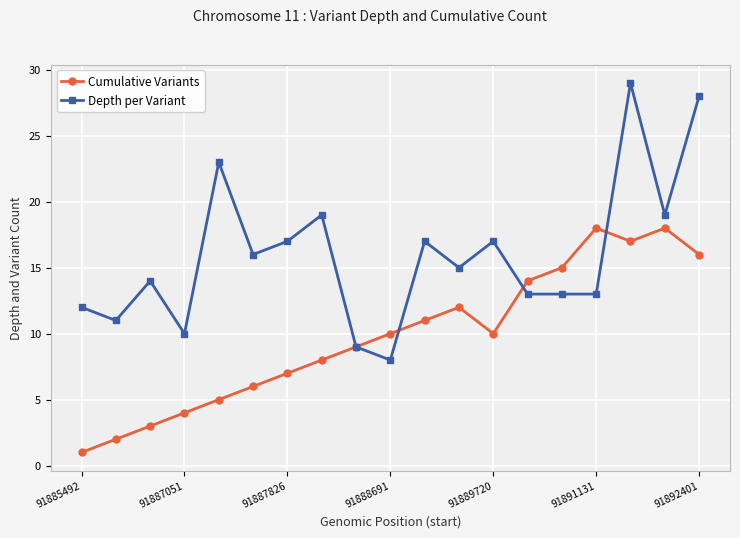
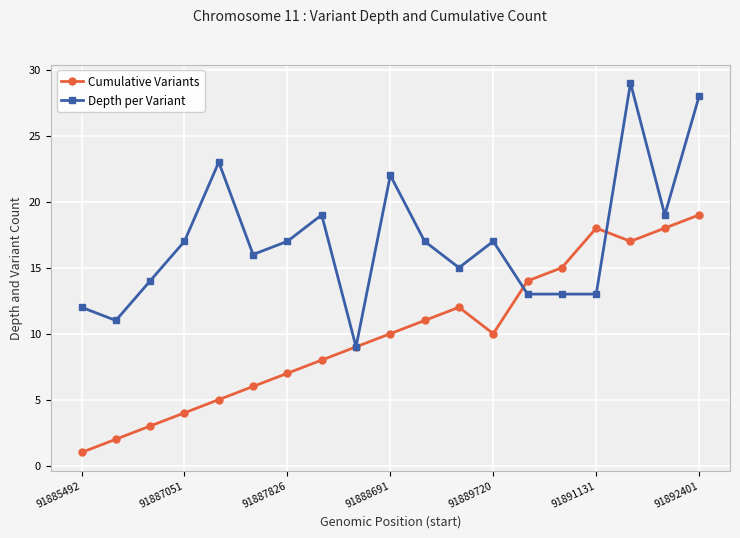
Depth per Variant, 91887051: 10 -> 17
Depth per Variant, 91888691: 8 -> 22
Cumulative Variants, 91892401: 16 -> 19
